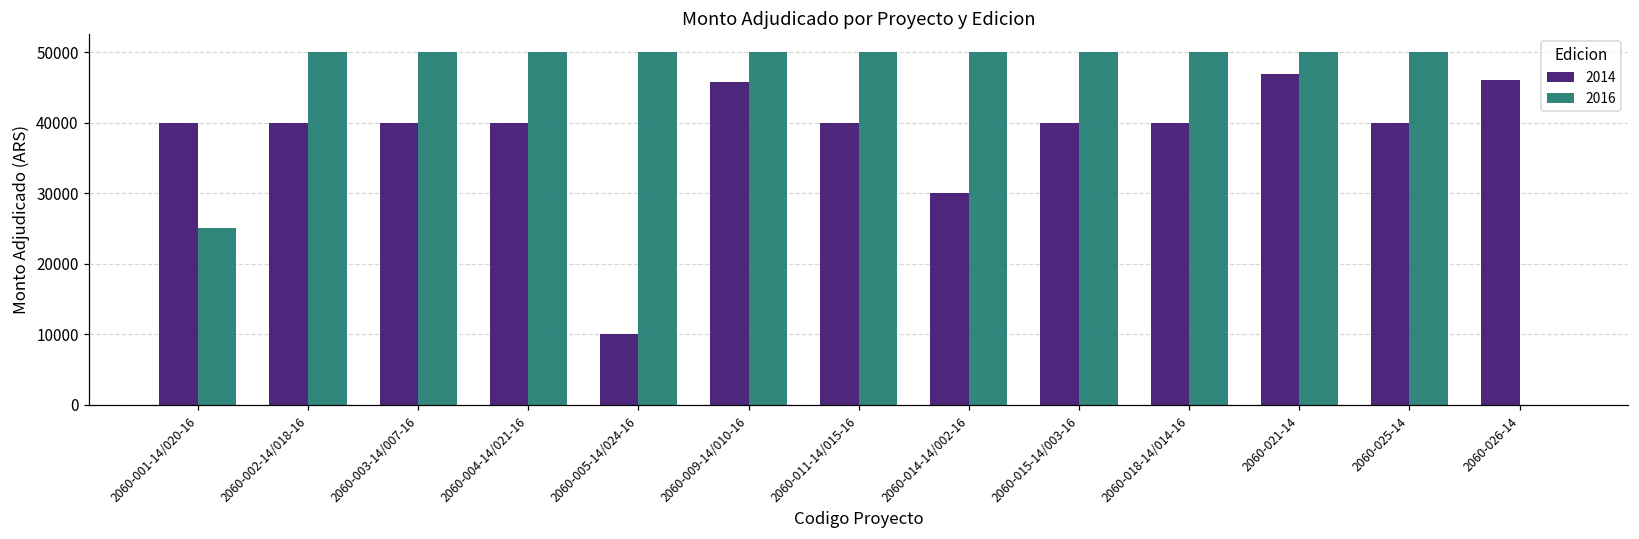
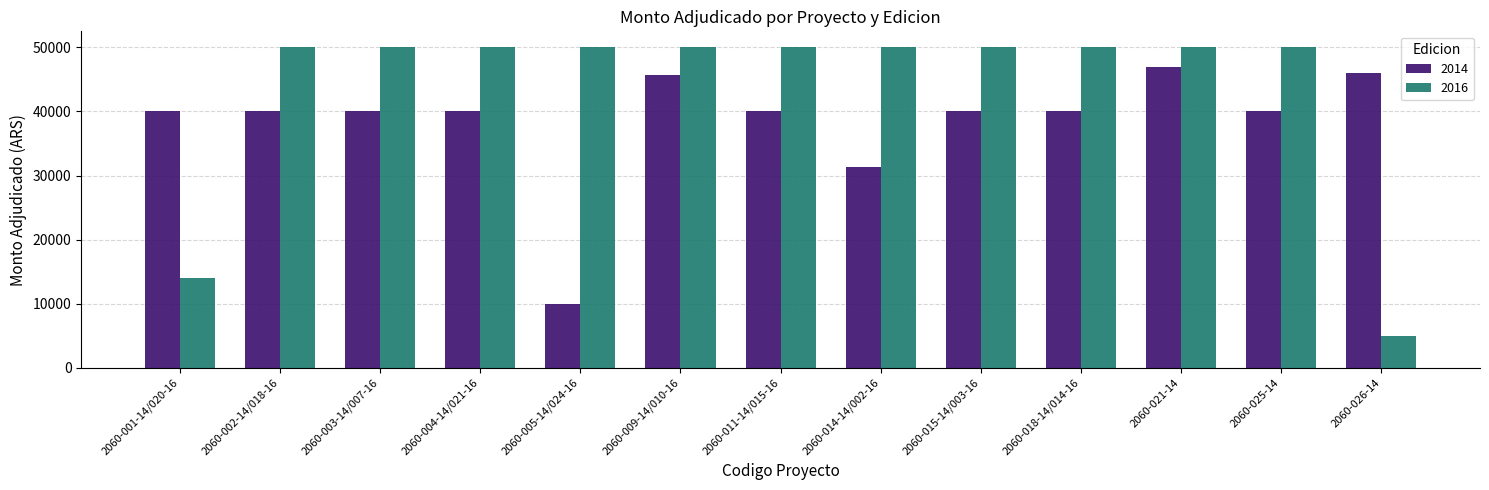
2016, 2060-001-14/020-16: 25000 -> 14000
2014, 2060-014-14/002-16: 30000 -> 31000
2016, 2060-026-14: 0 -> 5000
